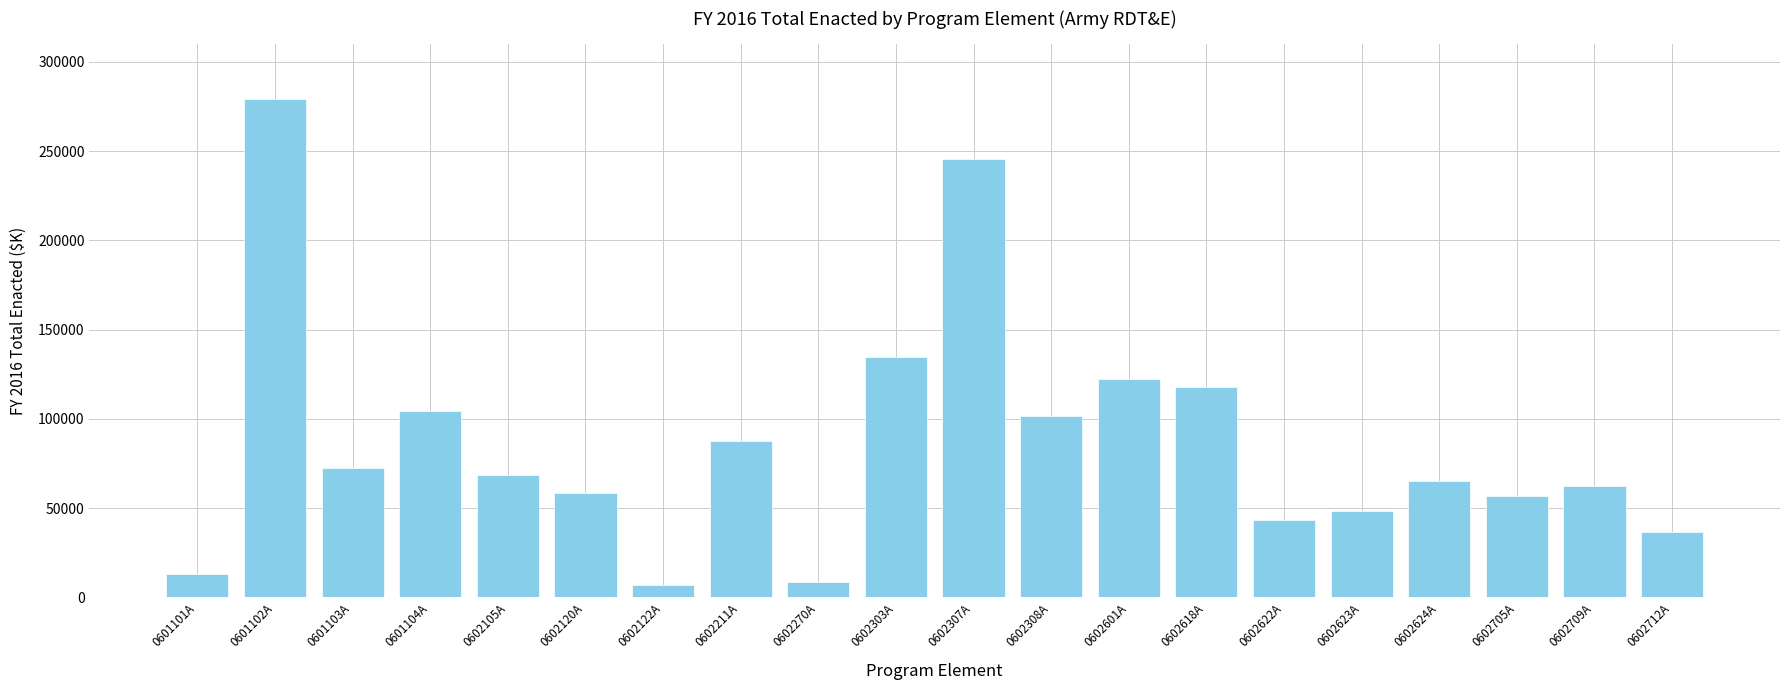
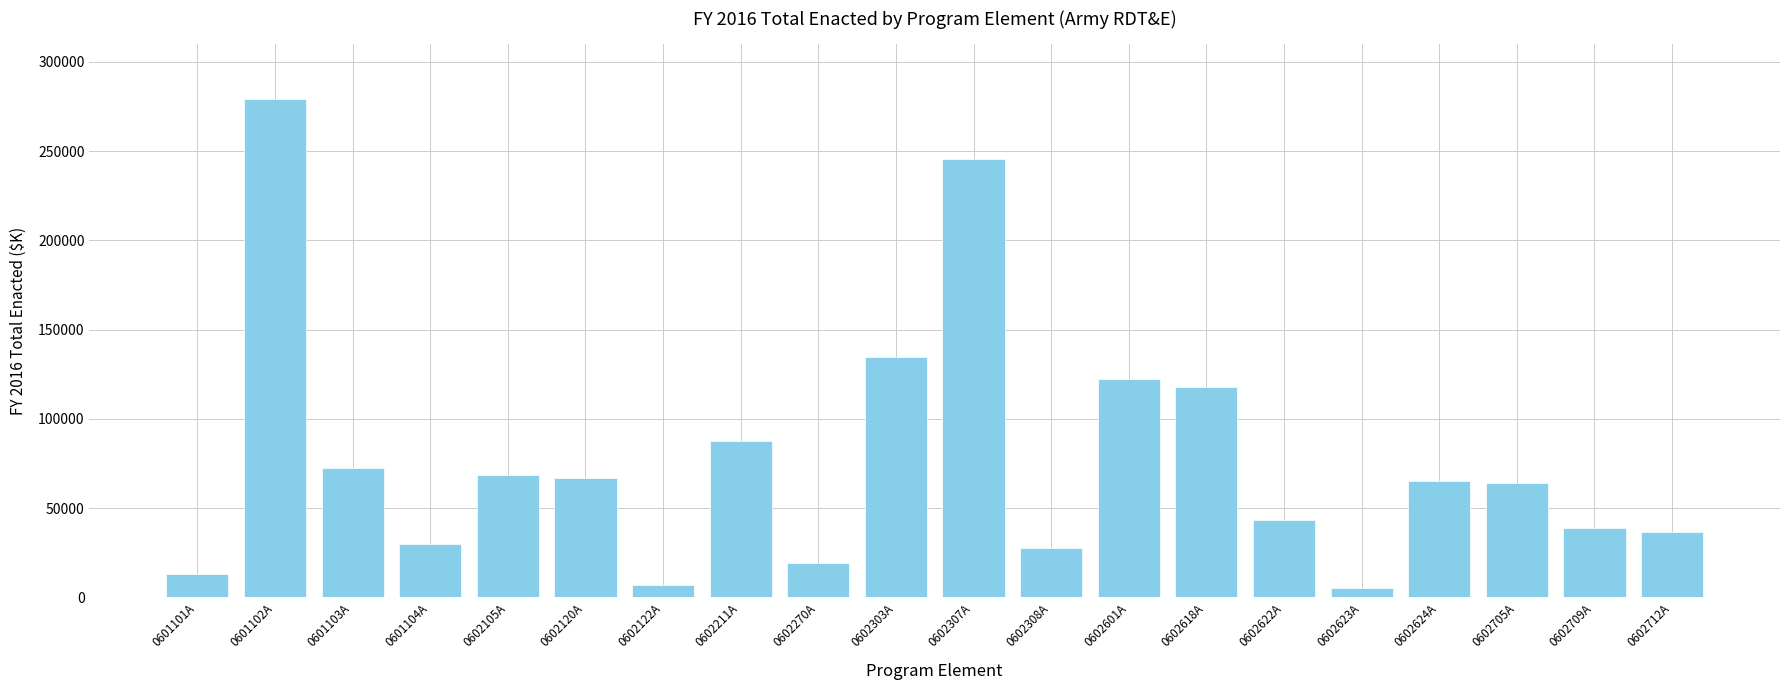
0601104A: 104000 -> 30000
0602120A: 58000 -> 67000
0602270A: 8000 -> 19000
0602308A: 101000 -> 28000
0602623A: 49000 -> 5000
0602705A: 57000 -> 64000
0602709A: 62000 -> 39000
